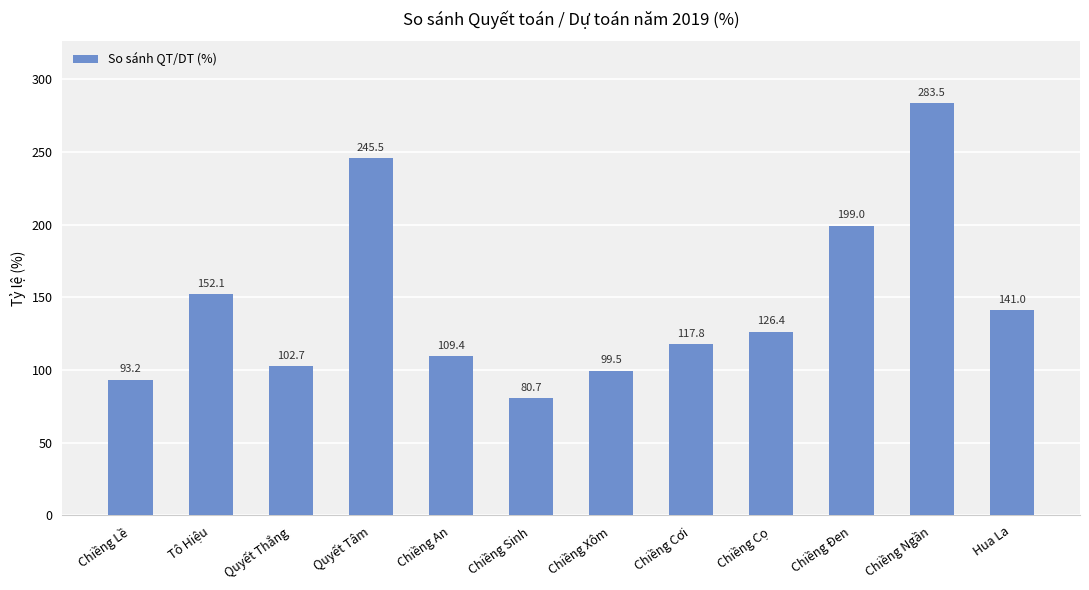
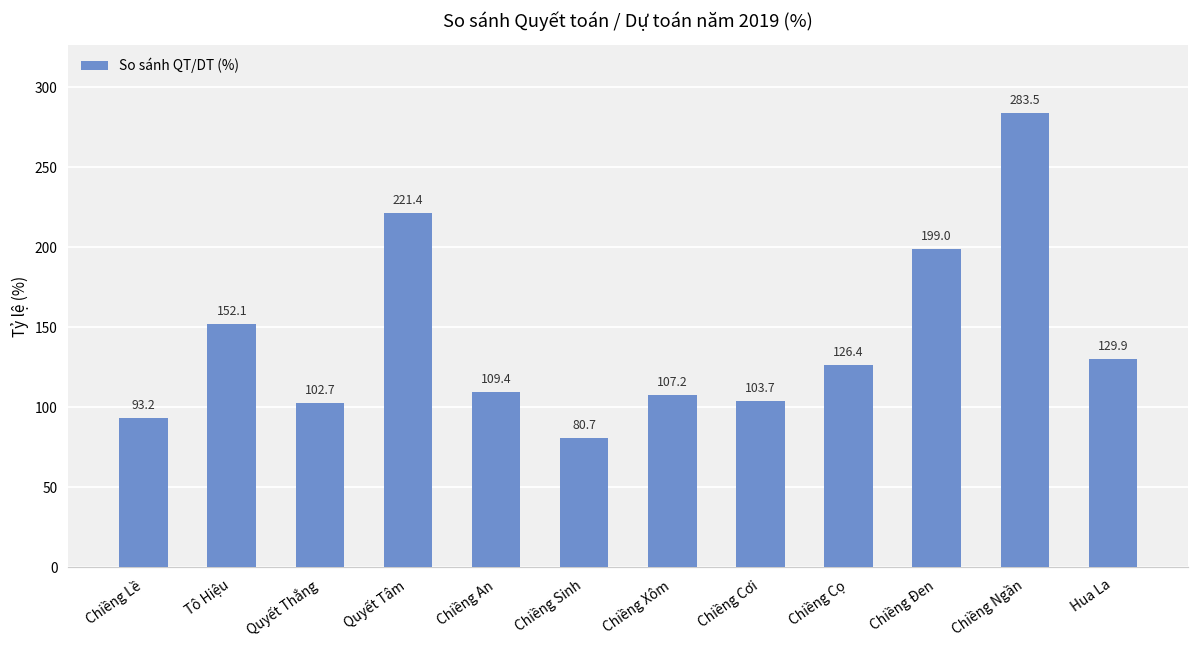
Quyết Tâm: 245.5 -> 221.4
Chiềng Xôm: 99.5 -> 107.2
Chiềng Cơi: 117.8 -> 103.7
Hua La: 141.0 -> 129.9
